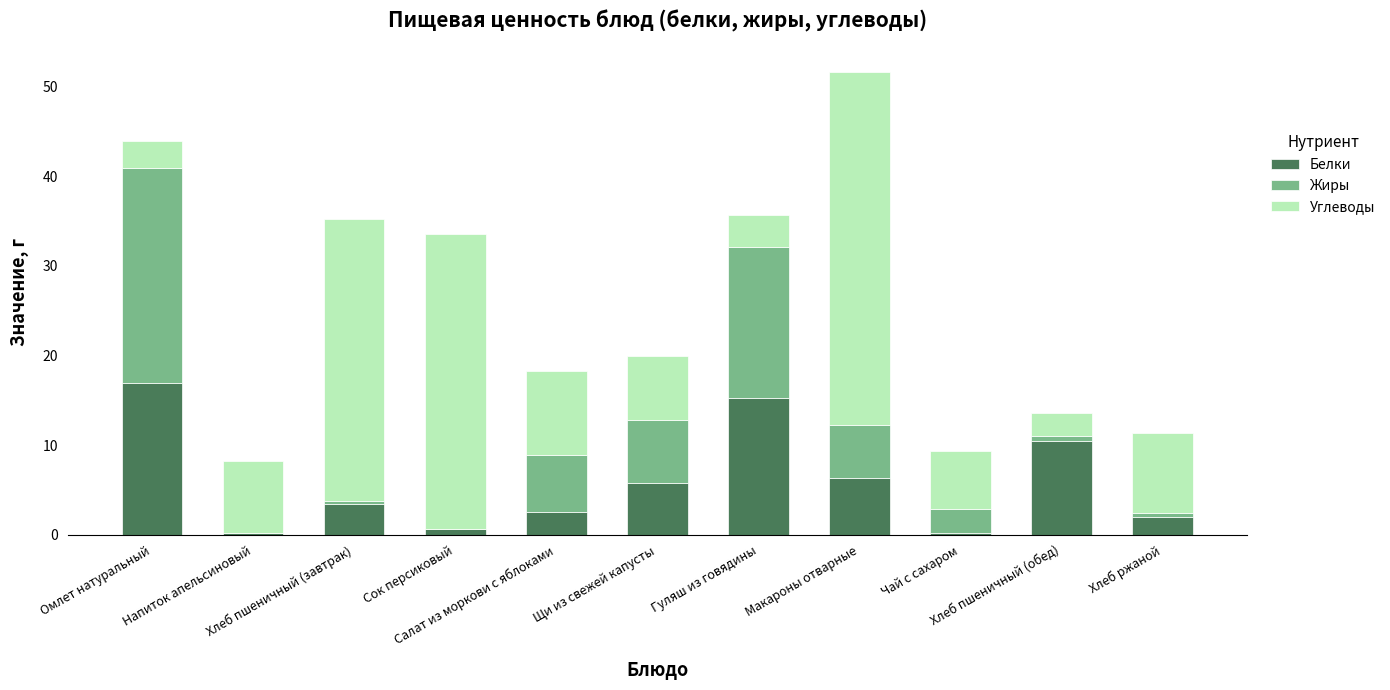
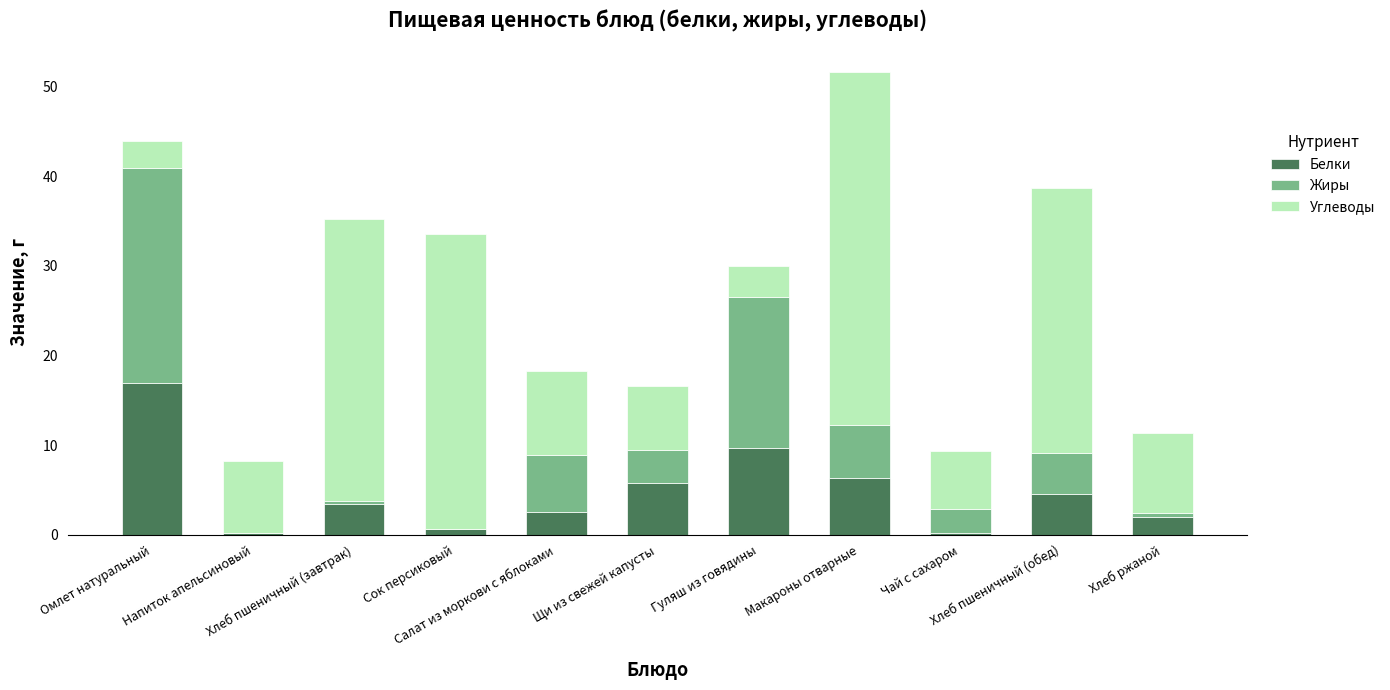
Жиры, Щи из свежей капусты: 7 -> 4
Белки, Гуляш из говядины: 15 -> 10
Белки, Хлеб пшеничный (обед): 10 -> 5
Жиры, Хлеб пшеничный (обед): 0 -> 5
Углеводы, Хлеб пшеничный (обед): 3 -> 30
